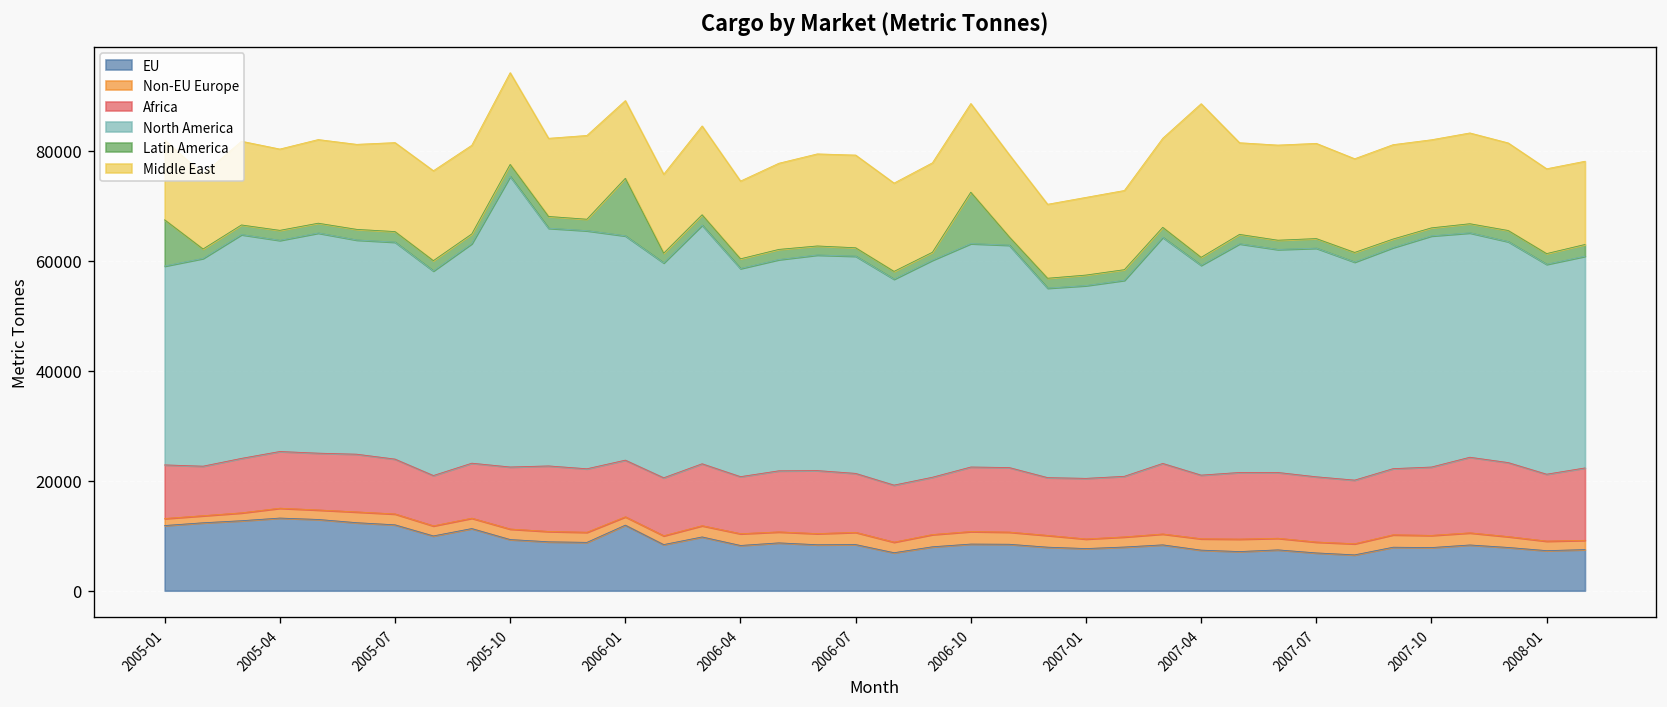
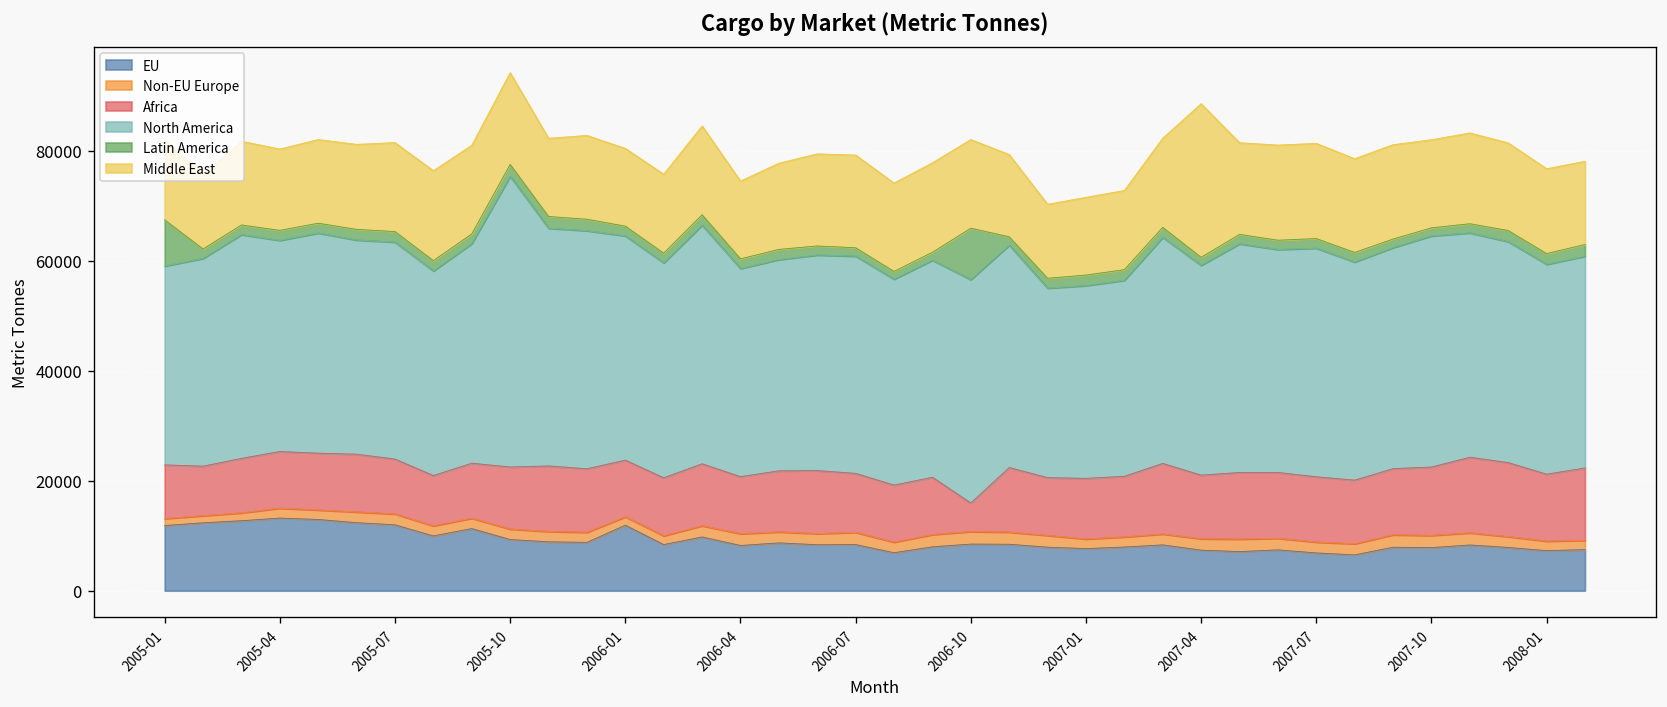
Latin America, 2006-01: 10000 -> 2000
Africa, 2006-10: 12000 -> 5000
